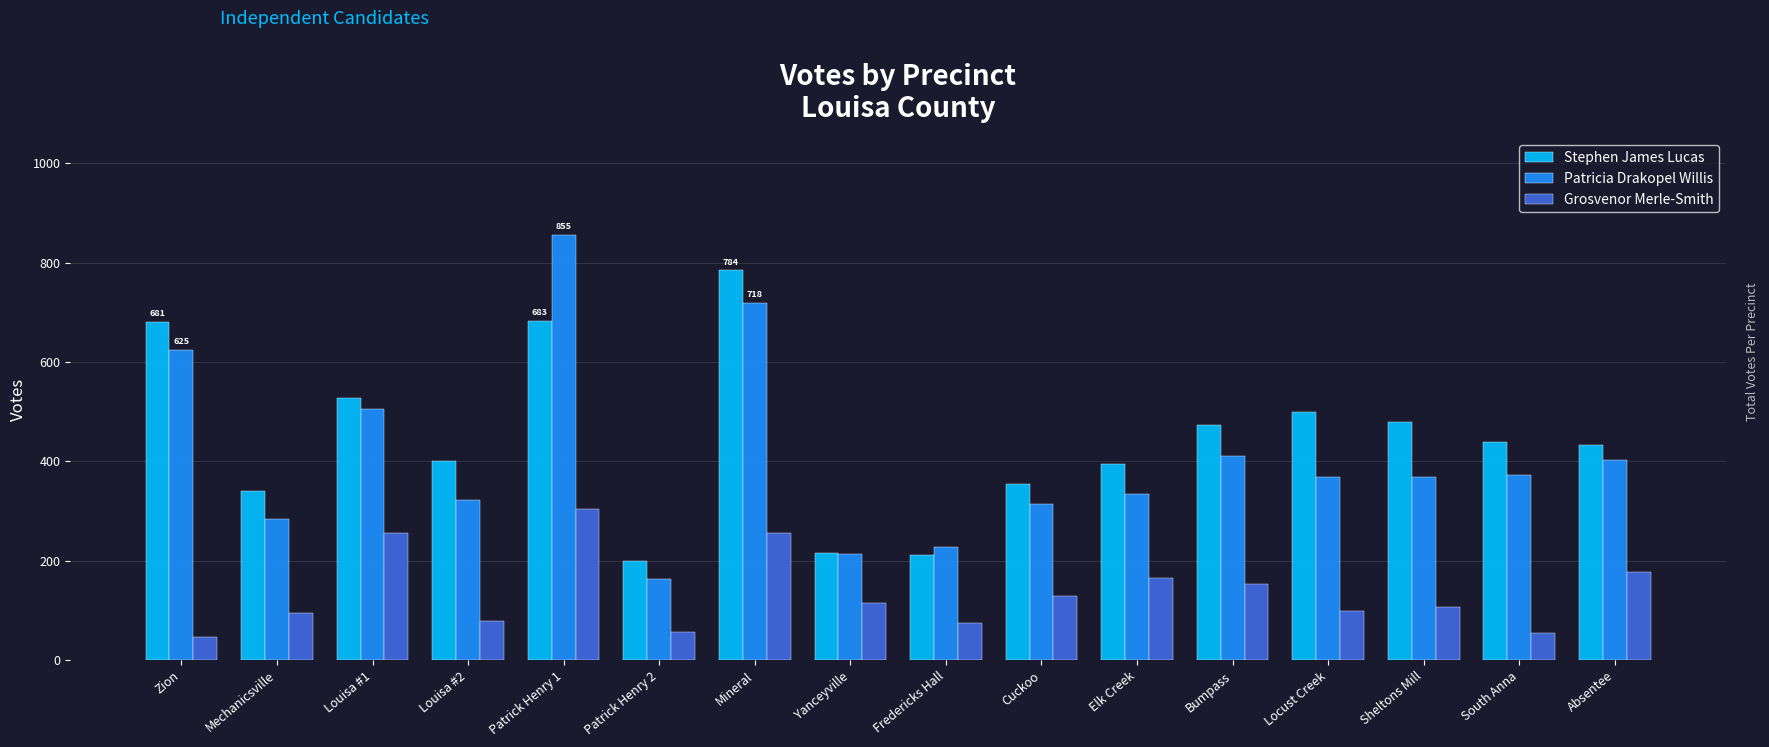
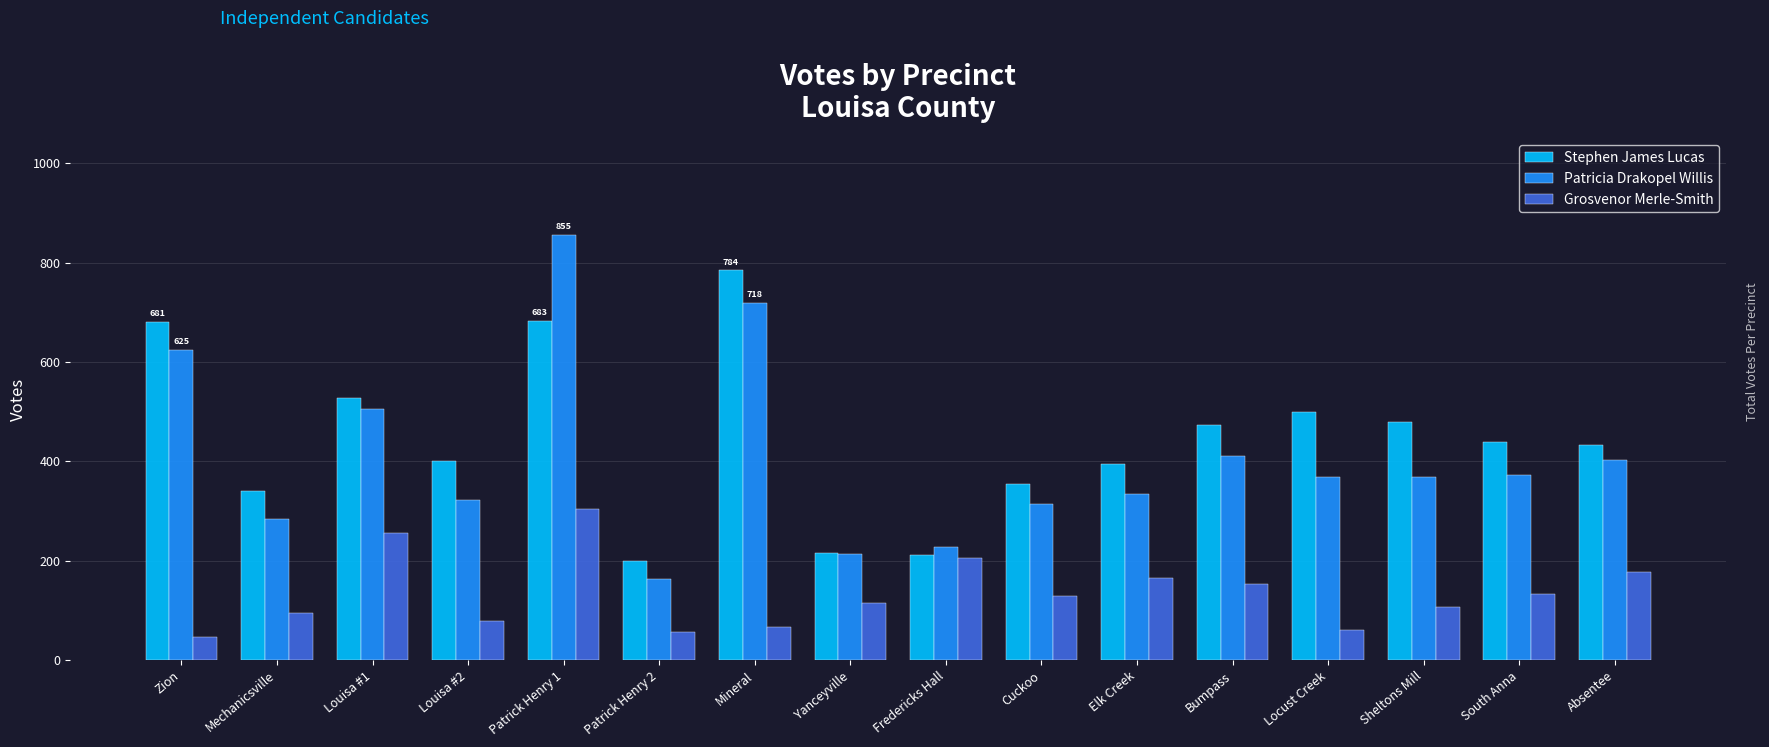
Grosvenor Merle-Smith, Mineral: 260 -> 70
Grosvenor Merle-Smith, Fredericks Hall: 80 -> 210
Grosvenor Merle-Smith, Locust Creek: 100 -> 60
Grosvenor Merle-Smith, South Anna: 50 -> 130
